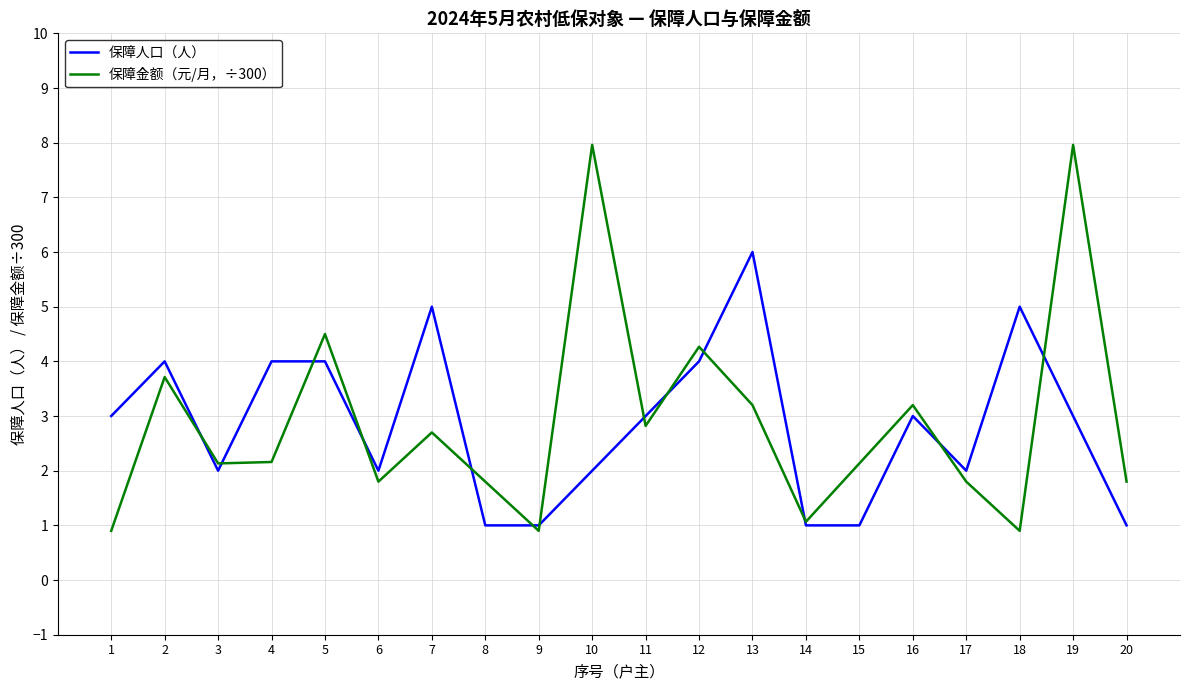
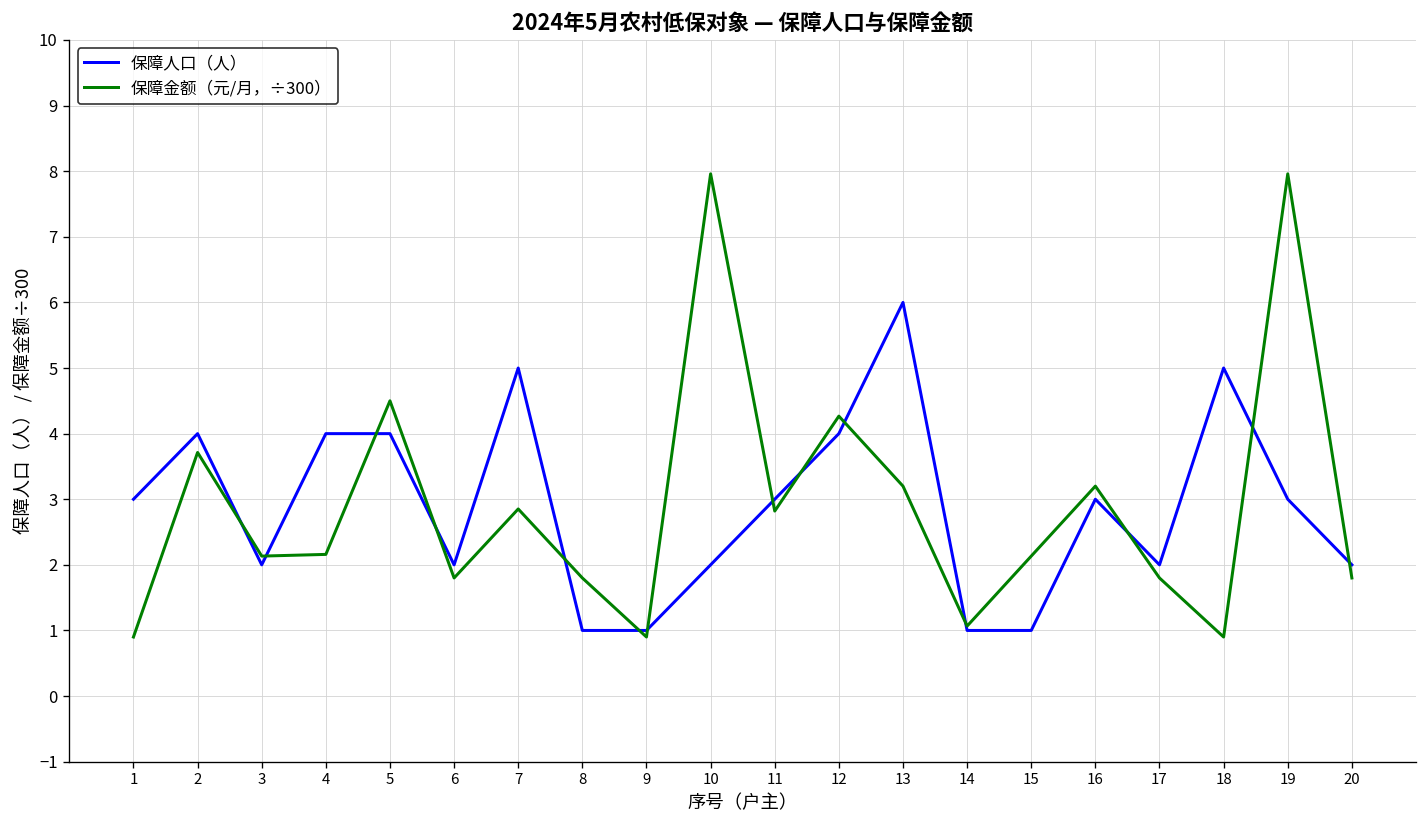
保障金额（元/月，÷300）, 7: 2.7 -> 2.9
保障人口（人）, 20: 1 -> 2
